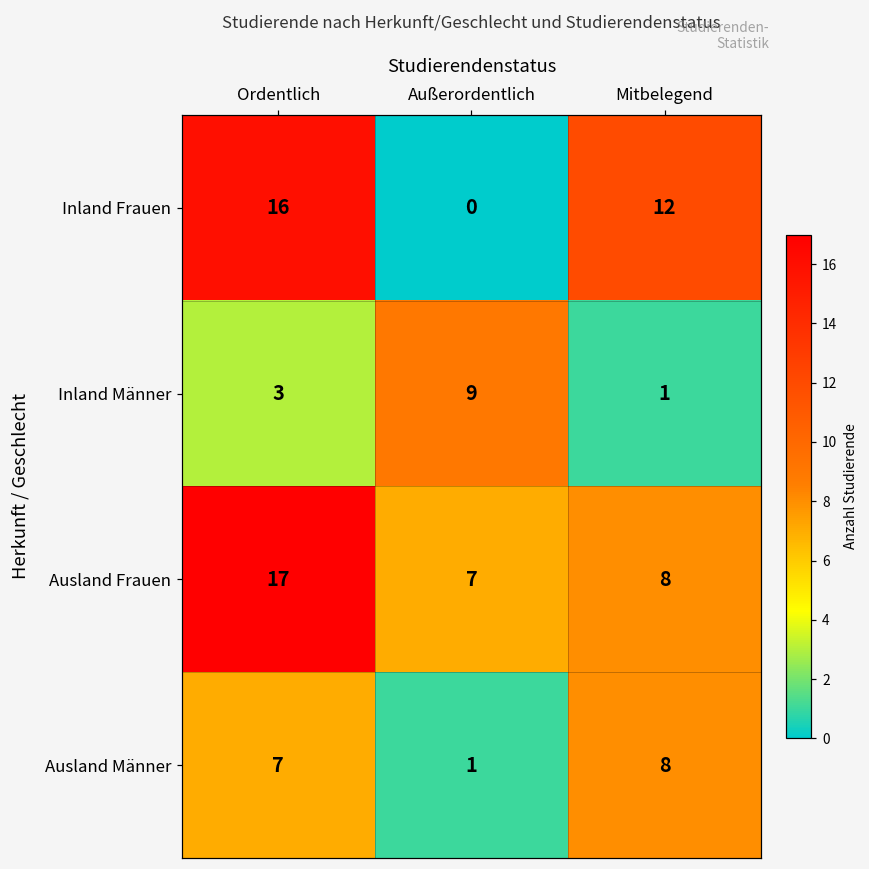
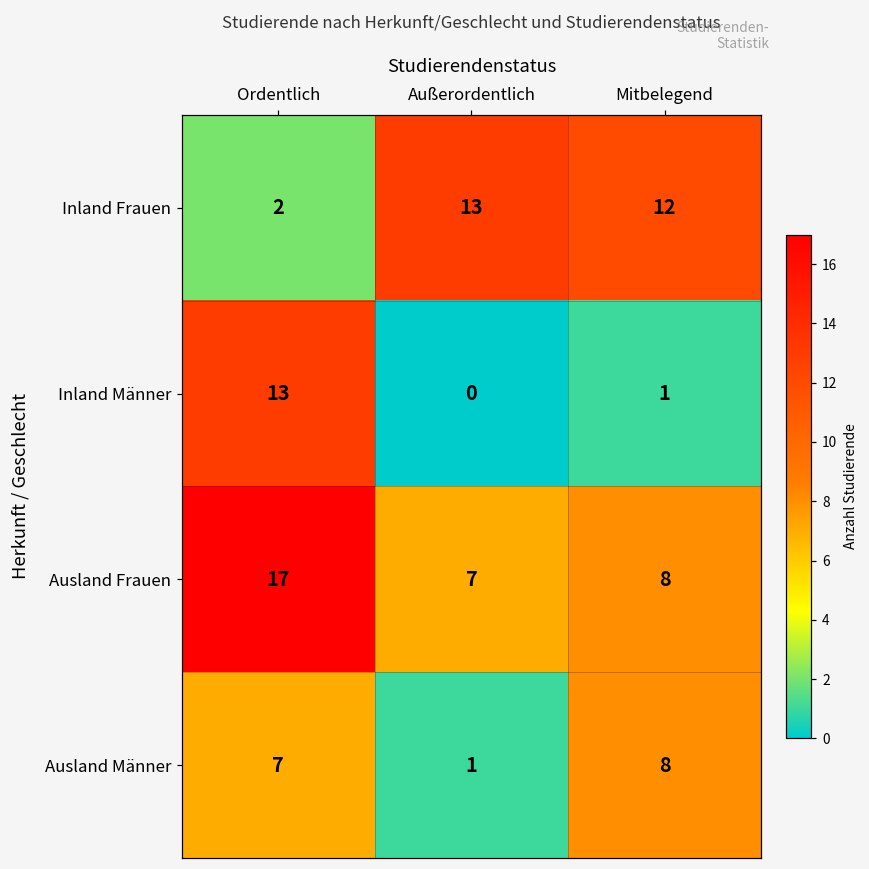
Inland Frauen, Ordentlich: 16 -> 2
Inland Frauen, Außerordentlich: 0 -> 13
Inland Männer, Ordentlich: 3 -> 13
Inland Männer, Außerordentlich: 9 -> 0
